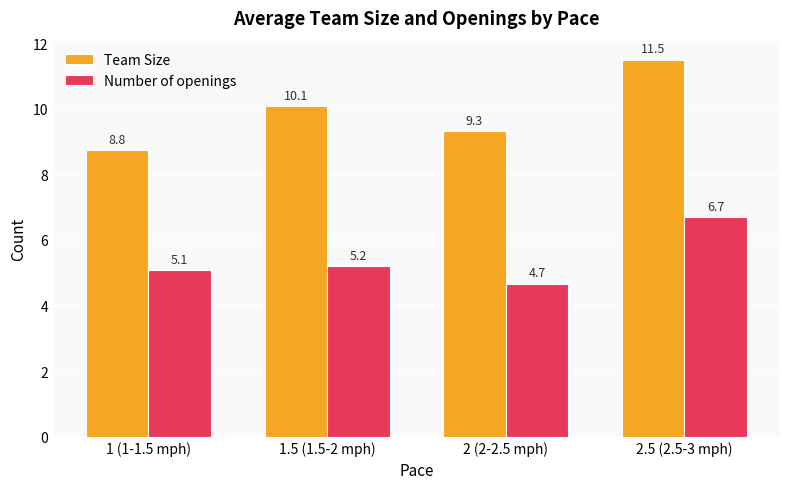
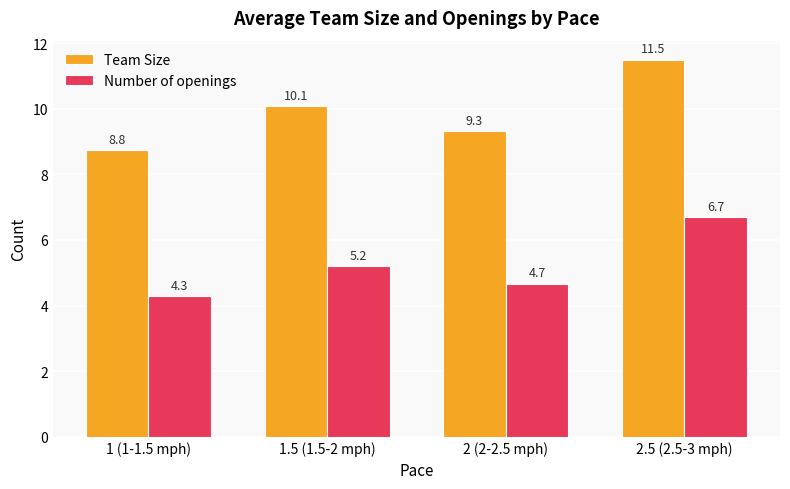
Number of openings, 1 (1-1.5 mph): 5.1 -> 4.3
